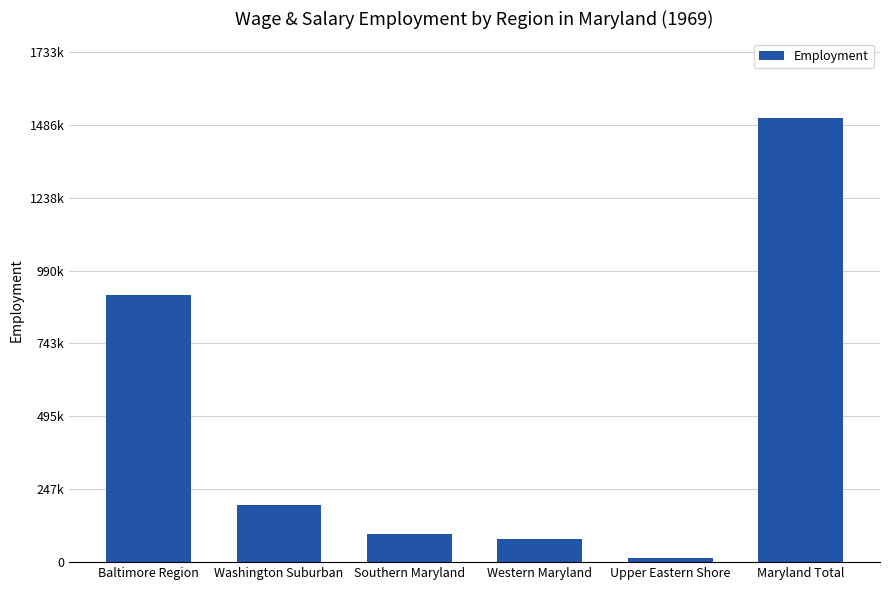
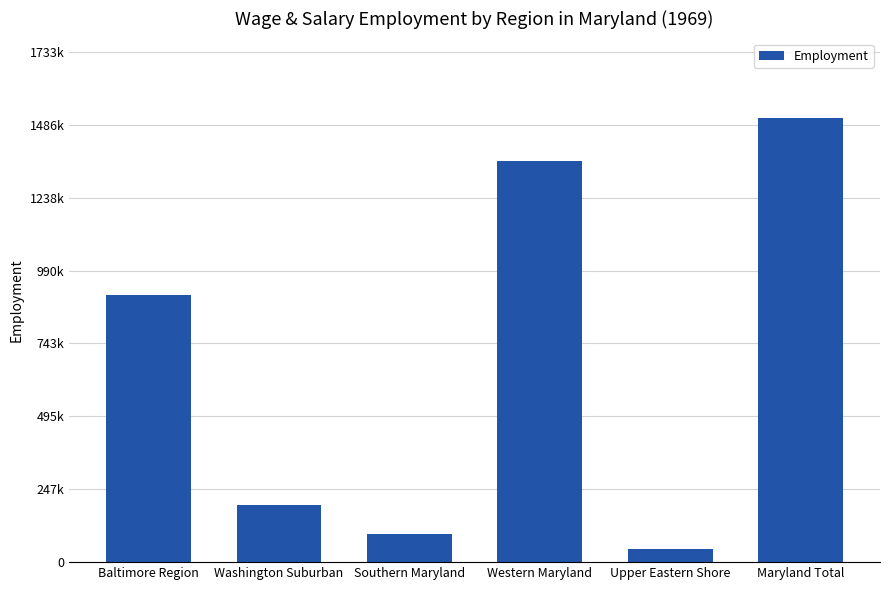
Western Maryland: 80000 -> 1360000
Upper Eastern Shore: 20000 -> 40000
